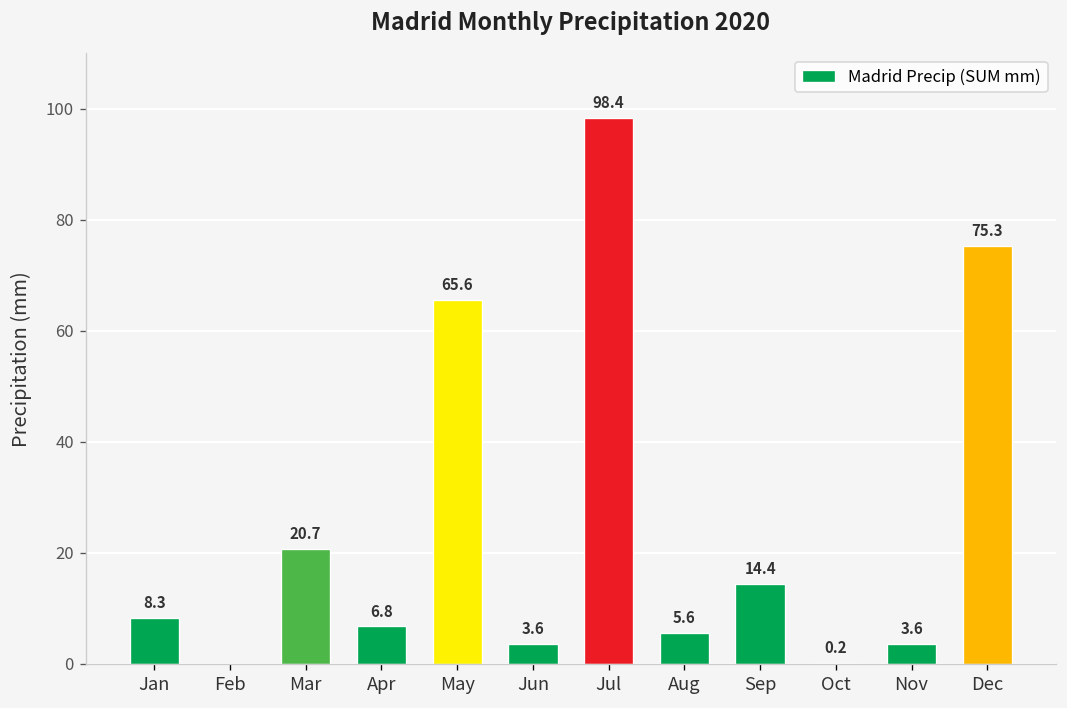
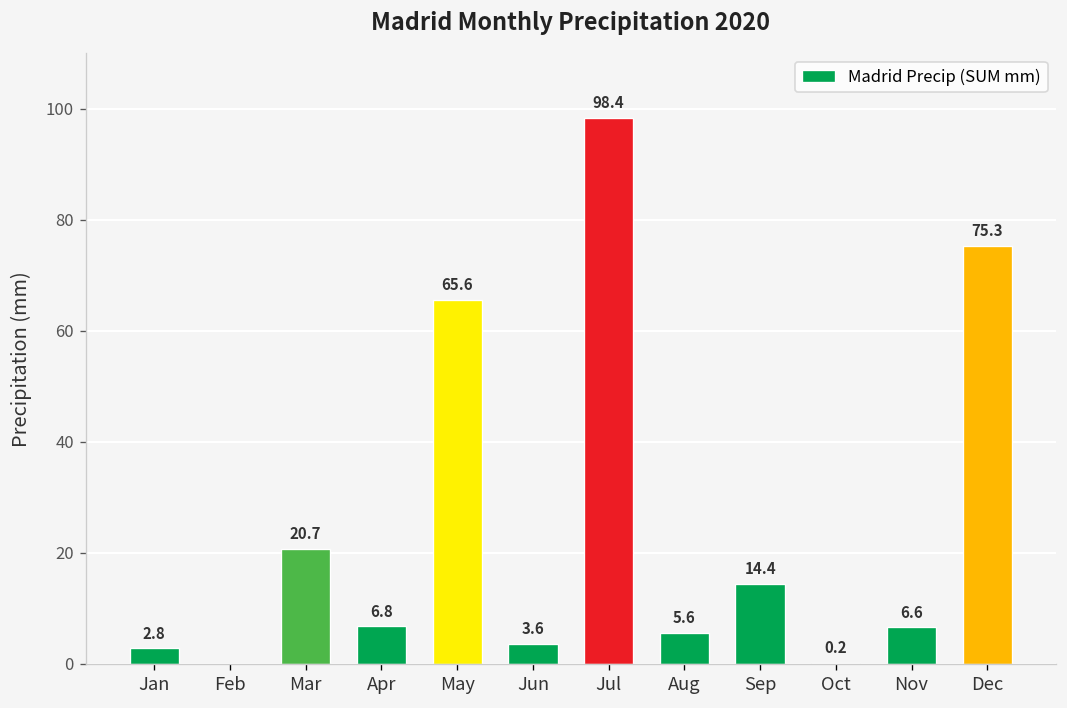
Jan: 8.3 -> 2.8
Nov: 3.6 -> 6.6
